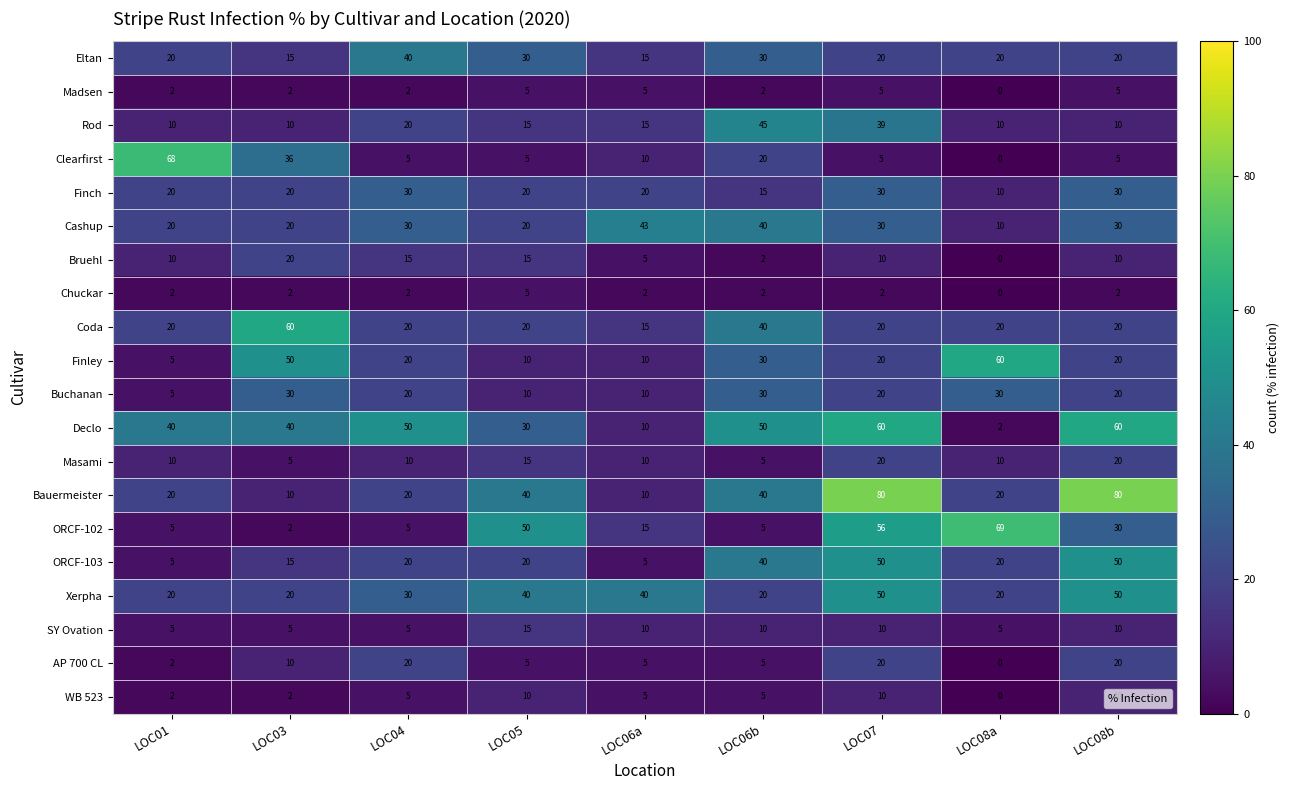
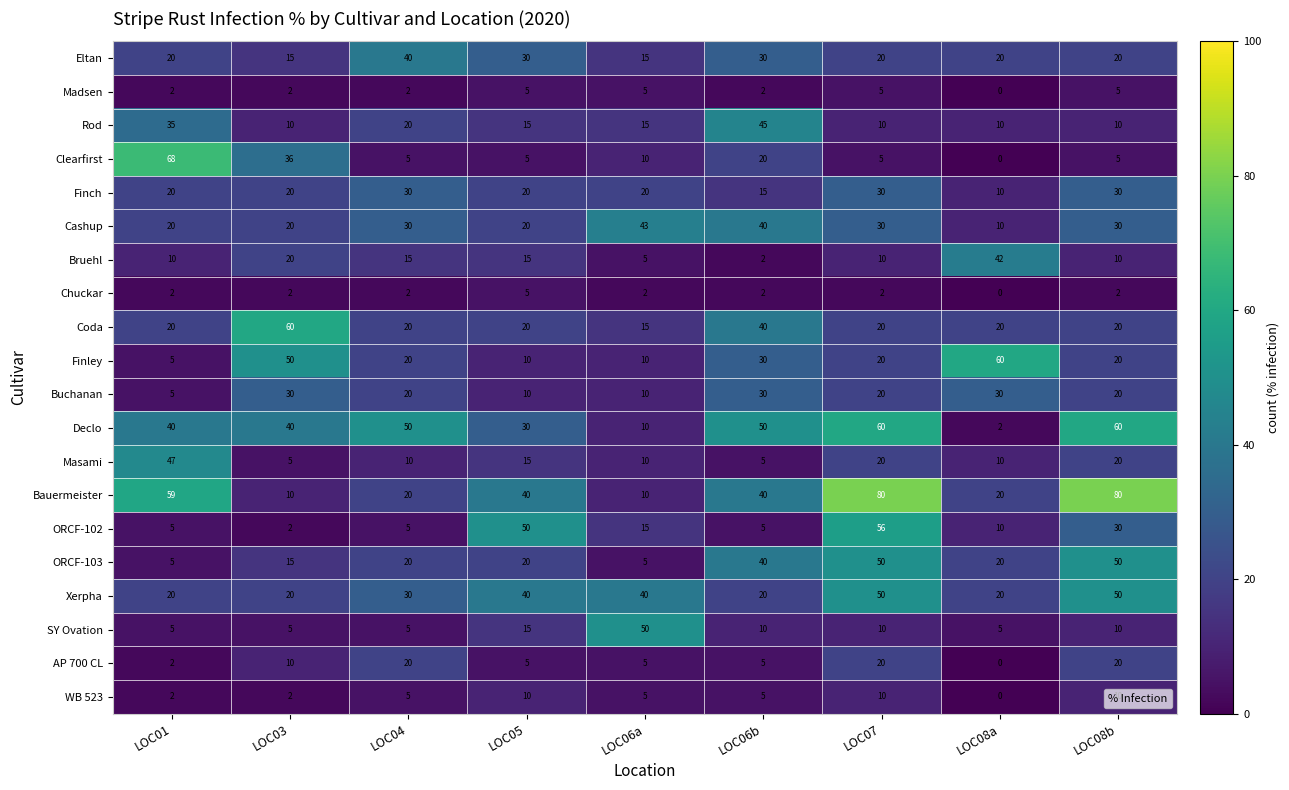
Rod, LOC01: 10 -> 35
Rod, LOC07: 39 -> 10
Bruehl, LOC08a: 0 -> 42
Masami, LOC01: 10 -> 47
Bauermeister, LOC01: 20 -> 59
ORCF-102, LOC08a: 69 -> 10
SY Ovation, LOC06a: 10 -> 50
